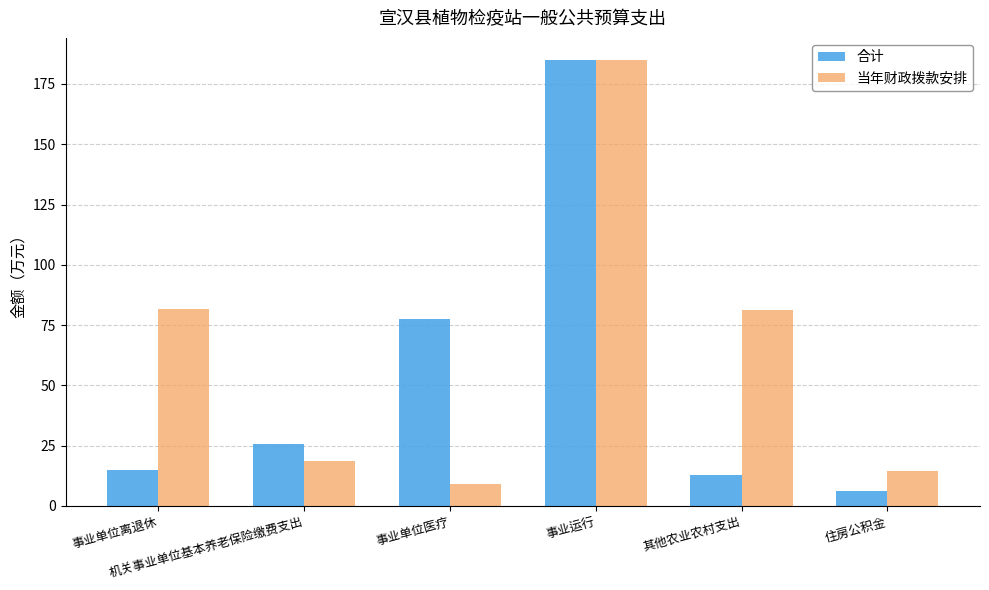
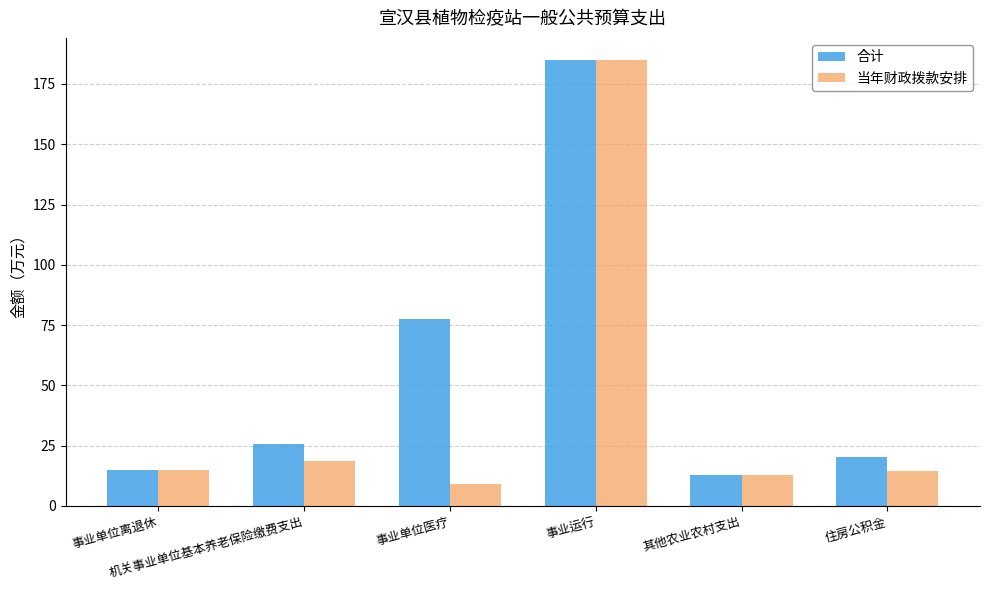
当年财政拨款安排, 事业单位离退休: 82 -> 15
当年财政拨款安排, 其他农业农村支出: 81 -> 13
合计, 住房公积金: 6 -> 20
